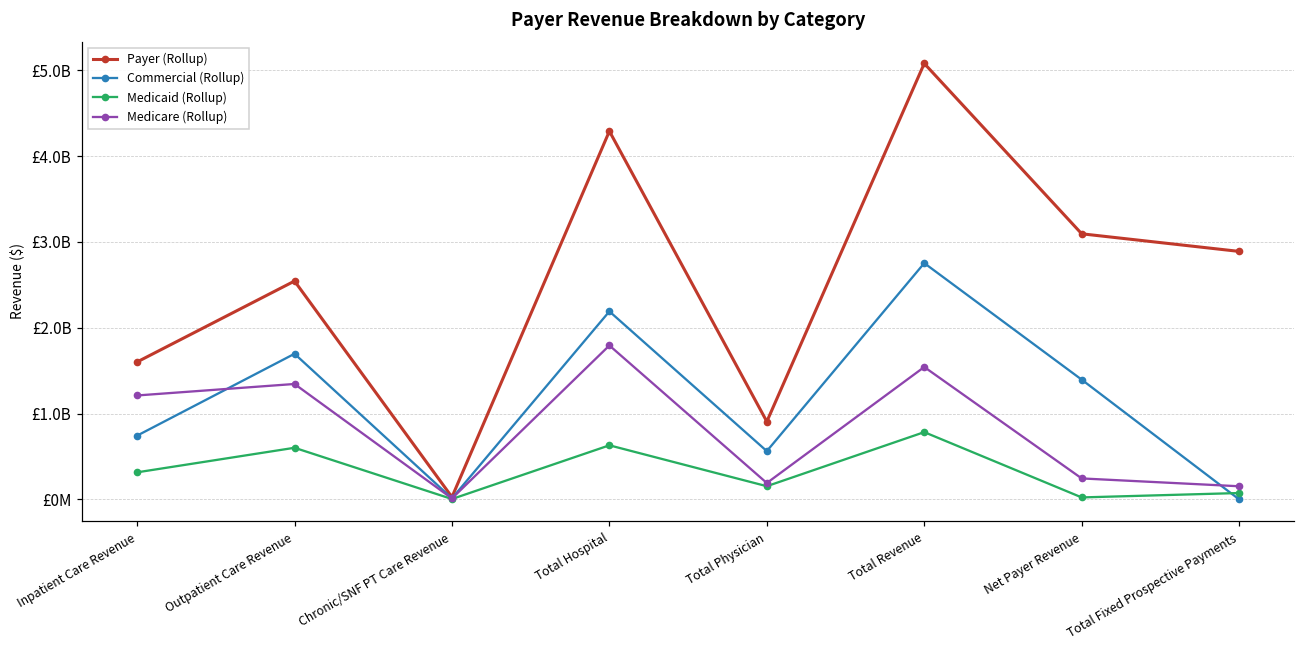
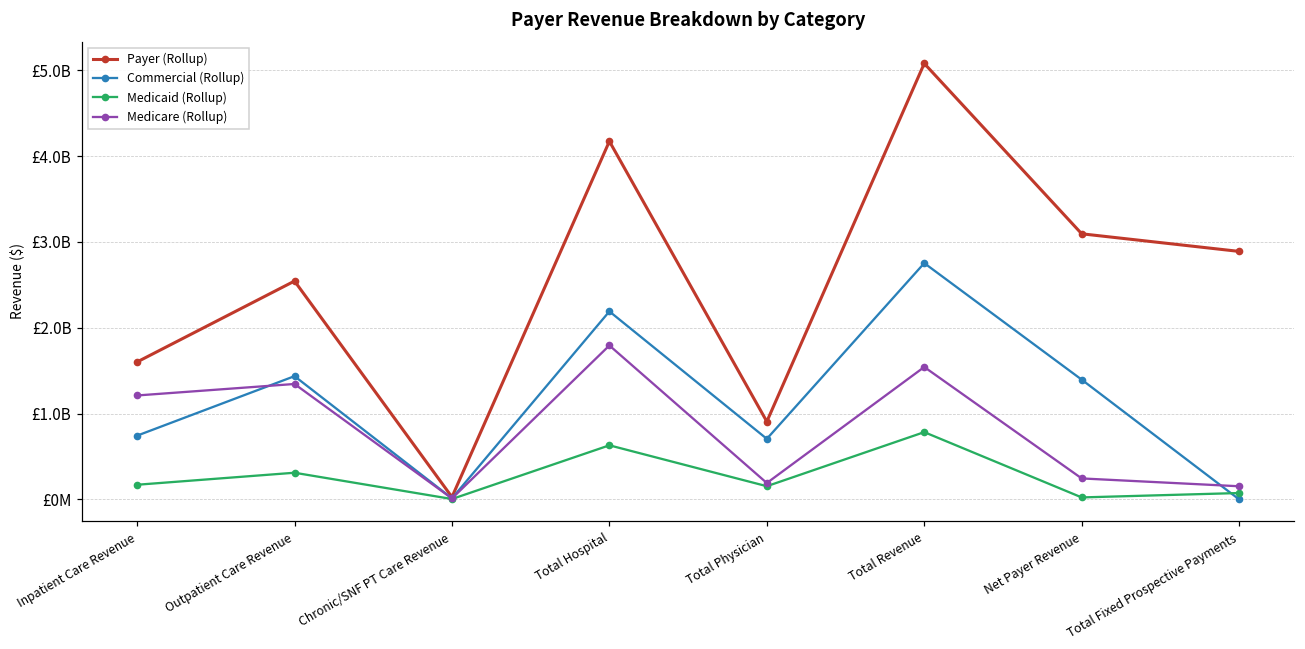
Medicaid (Rollup), Inpatient Care Revenue: £300000000 -> £200000000
Commercial (Rollup), Outpatient Care Revenue: £1700000000 -> £1400000000
Medicaid (Rollup), Outpatient Care Revenue: £600000000 -> £300000000
Payer (Rollup), Total Hospital: £4300000000 -> £4200000000
Commercial (Rollup), Total Physician: £600000000 -> £700000000
